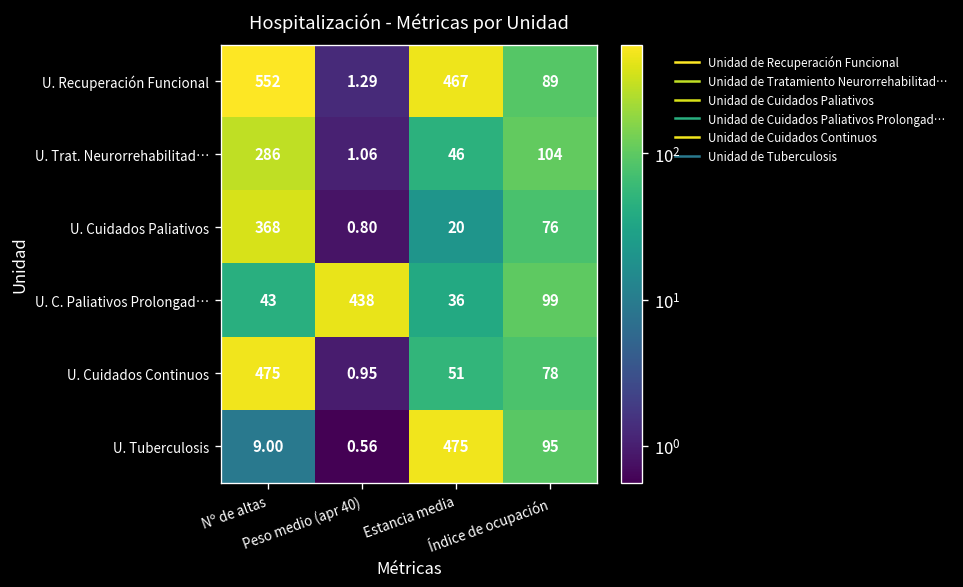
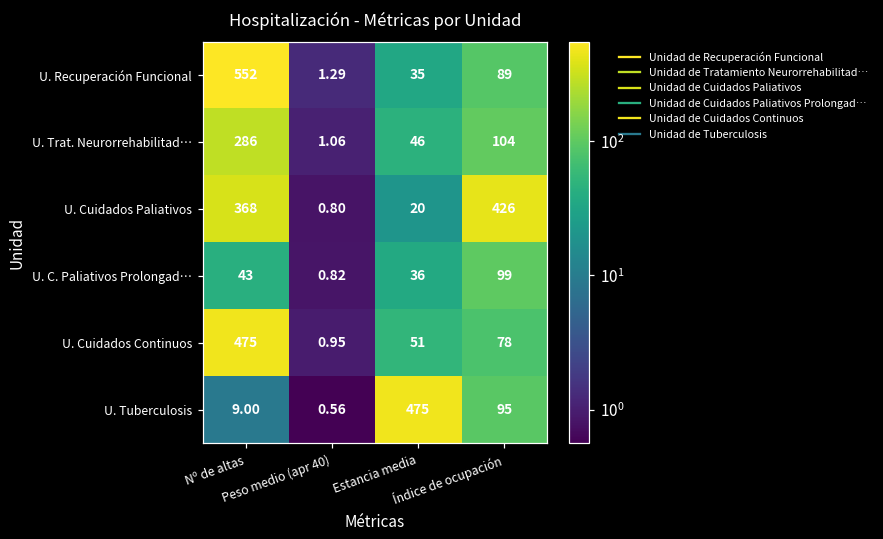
U. Recuperación Funcional, Estancia media: 467 -> 35
U. Cuidados Paliativos, Índice de ocupación: 76 -> 426
U. C. Paliativos Prolongad…, Peso medio (apr 40): 438 -> 0.82
